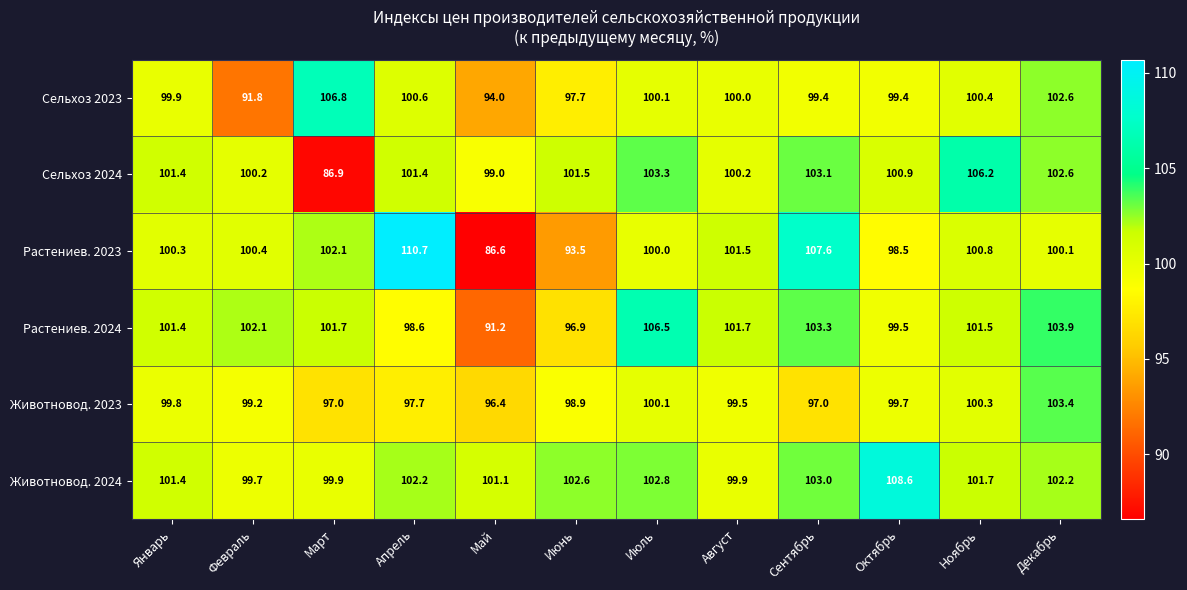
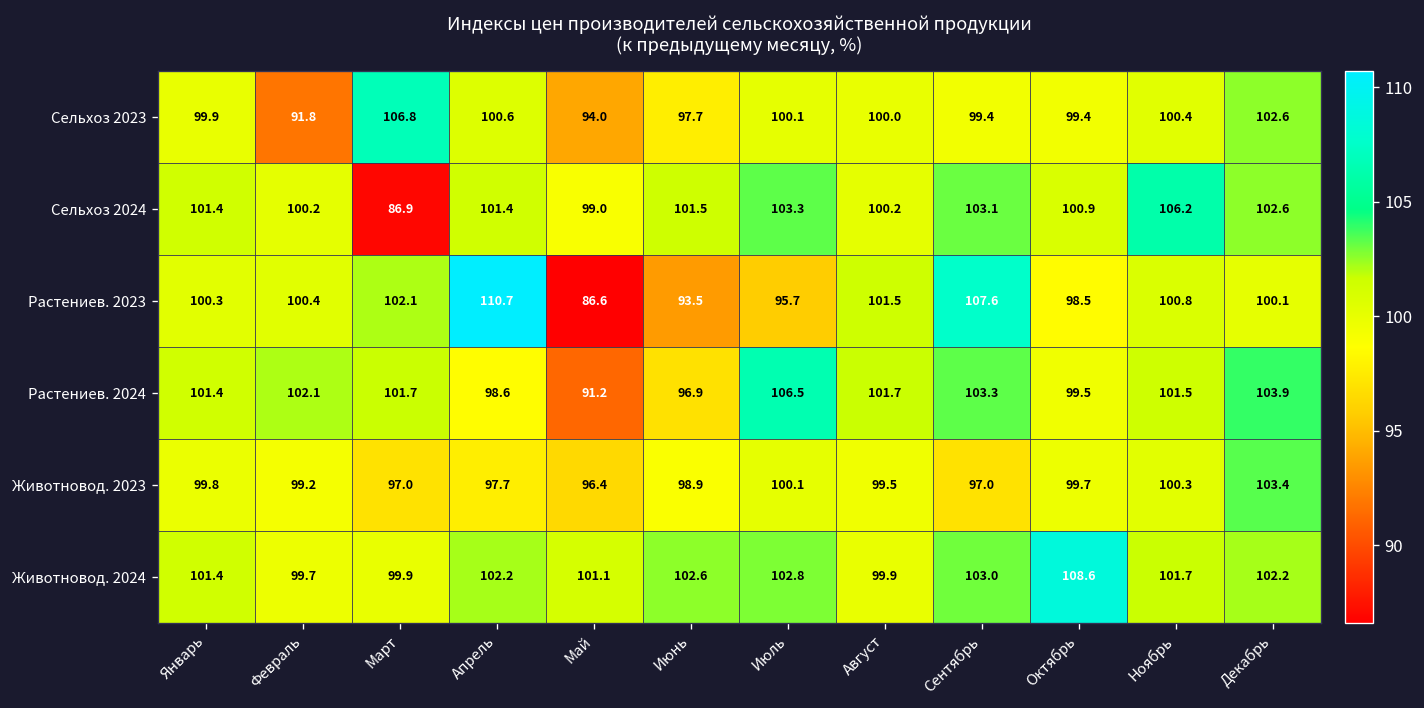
Растениев. 2023, Июль: 100.0 -> 95.7
